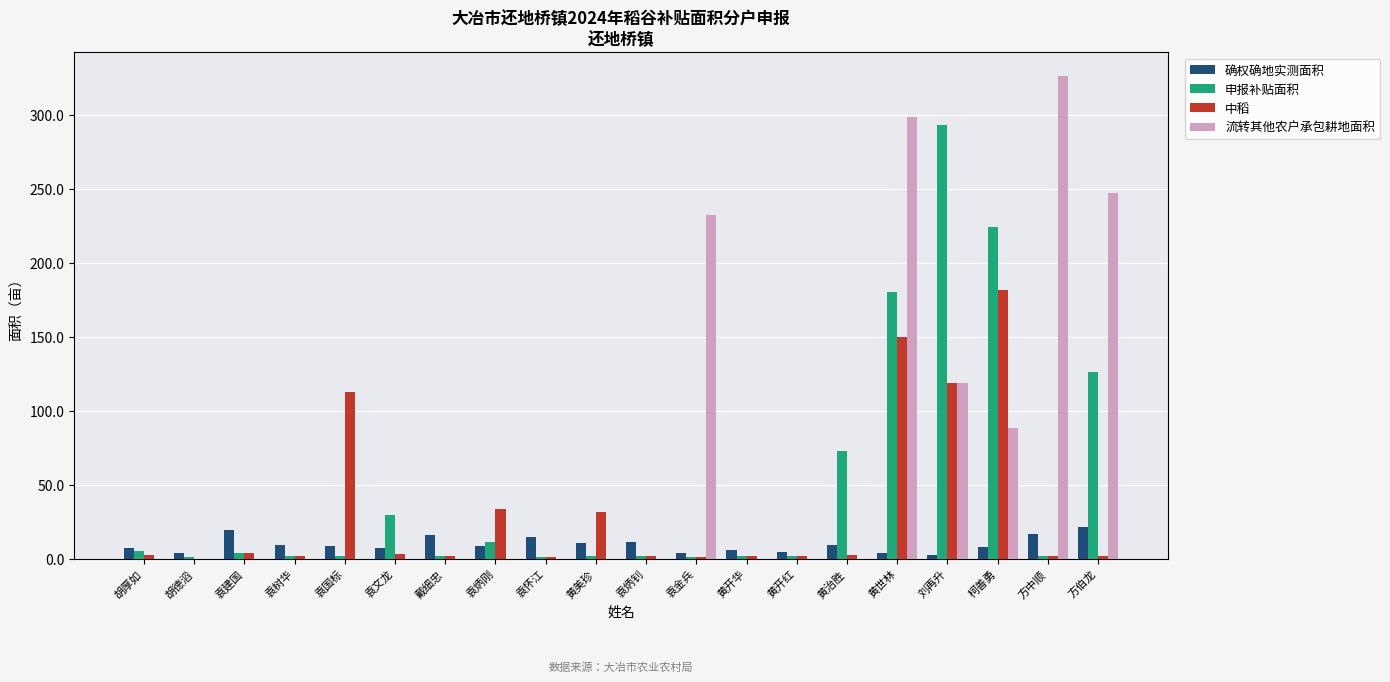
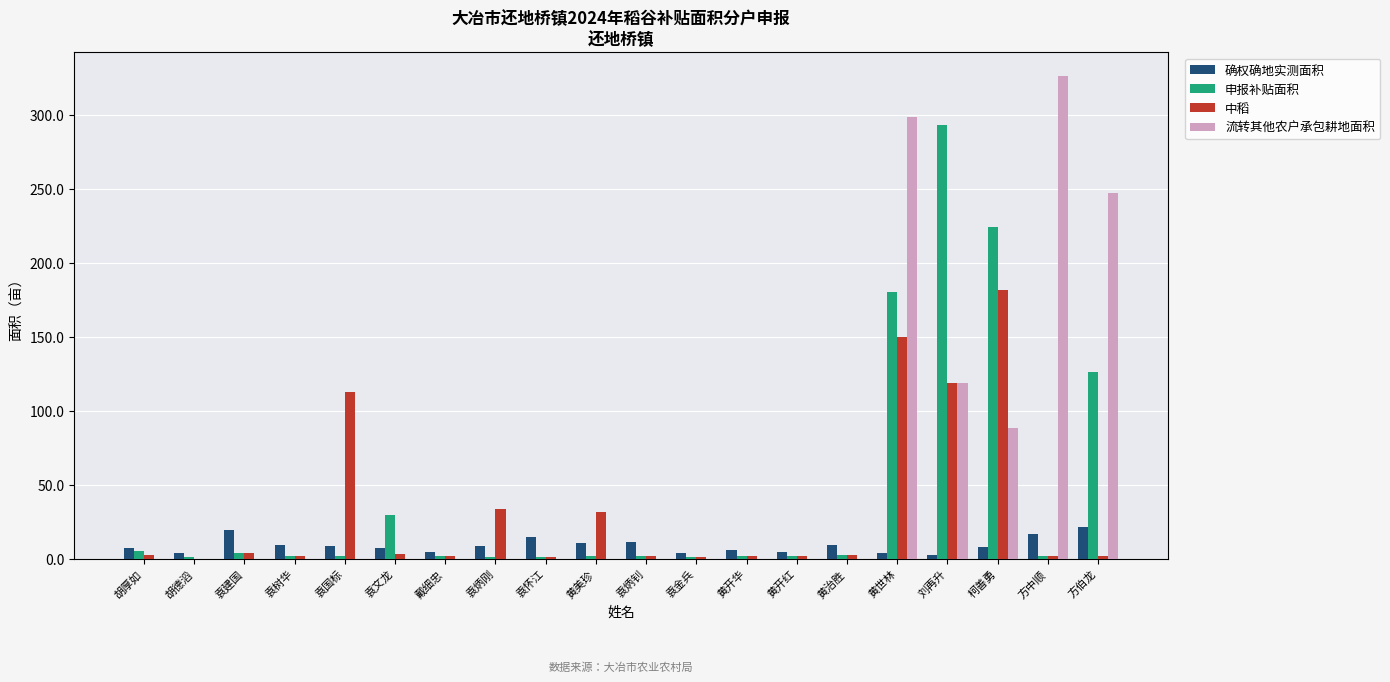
确权确地实测面积, 戴细忠: 16 -> 4
申报补贴面积, 袁炳刚: 12 -> 1
流转其他农户承包耕地面积, 袁金兵: 232 -> 0
申报补贴面积, 黄治胜: 73 -> 3
